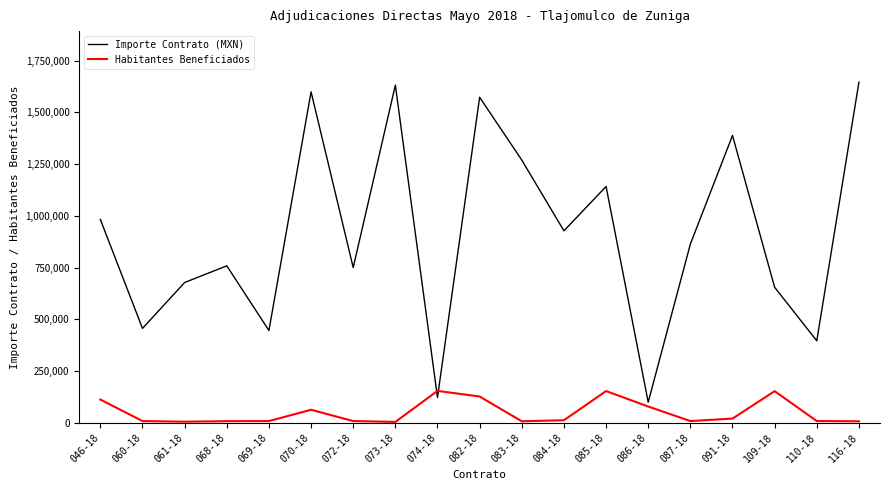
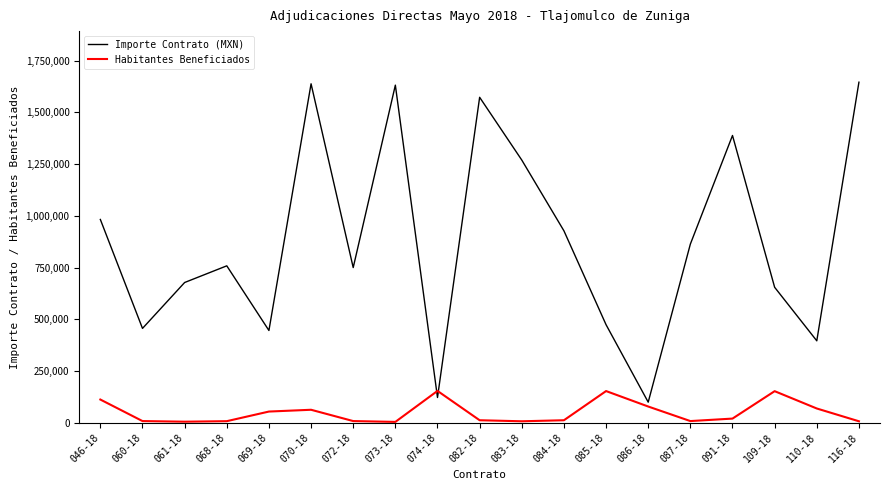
Habitantes Beneficiados, 069-18: 10,000 -> 50,000
Importe Contrato (MXN), 070-18: 1,600,000 -> 1,640,000
Habitantes Beneficiados, 082-18: 130,000 -> 10,000
Importe Contrato (MXN), 085-18: 1,140,000 -> 470,000
Habitantes Beneficiados, 110-18: 10,000 -> 70,000
